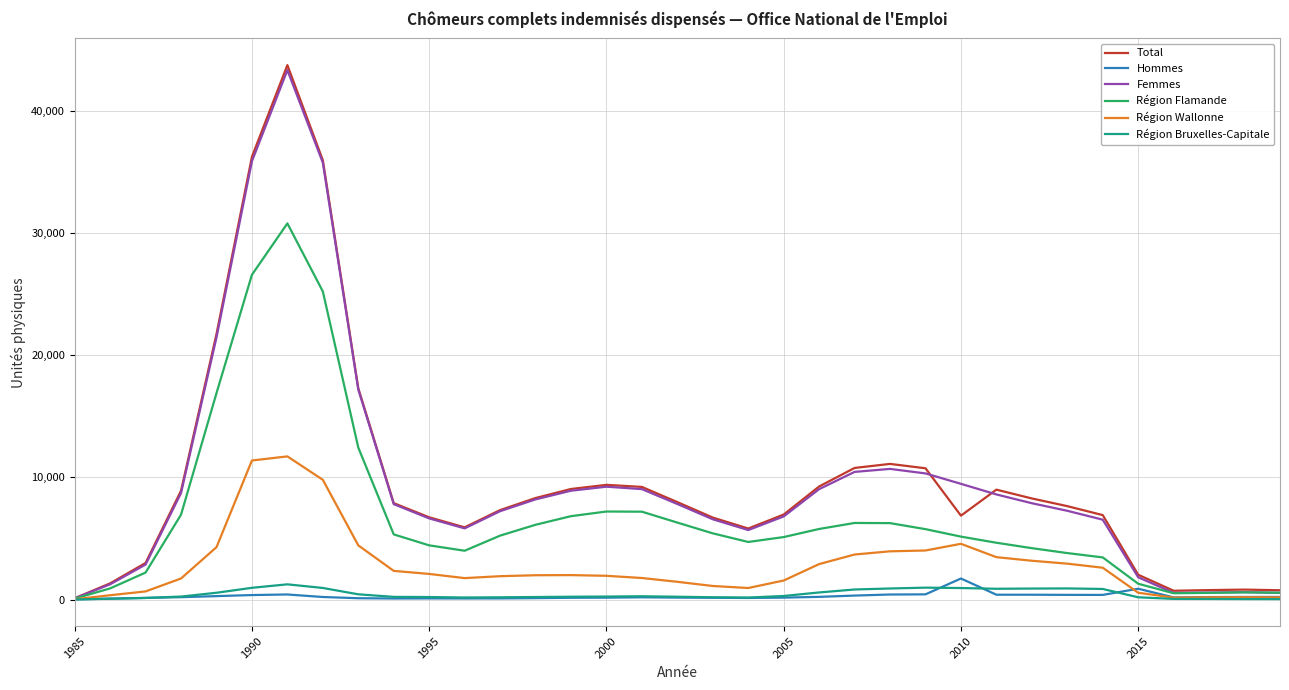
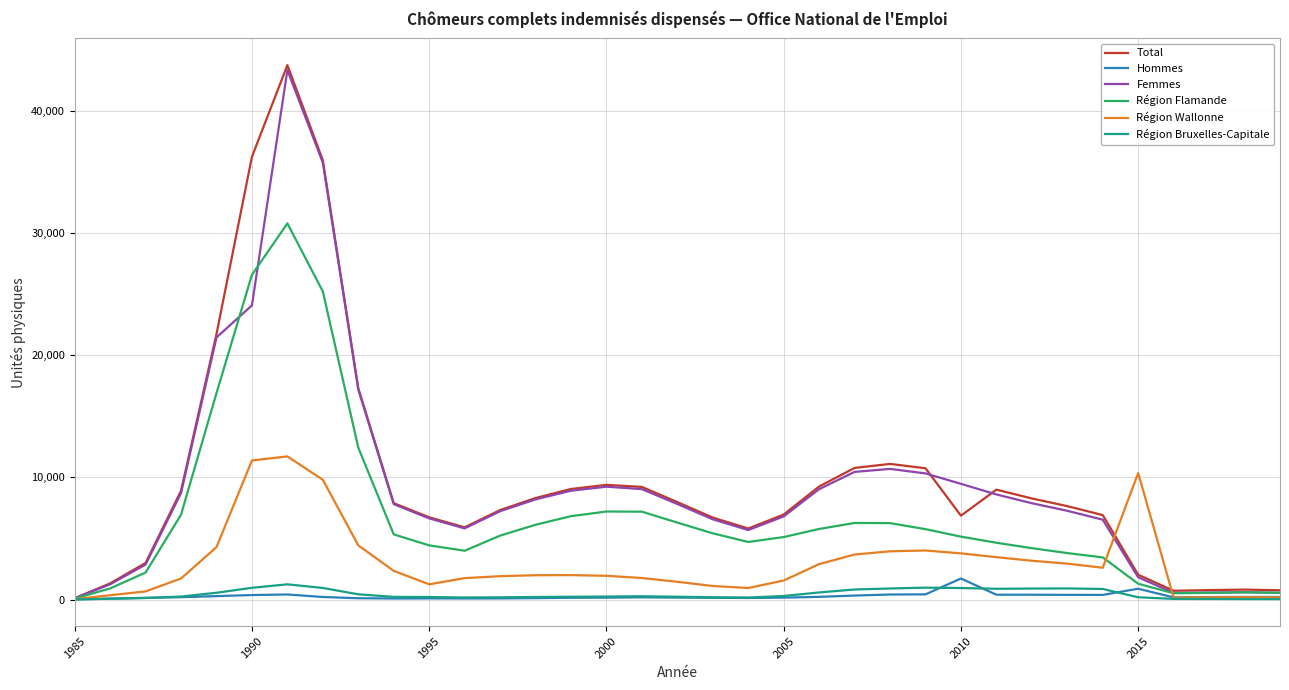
Femmes, 1990: 35,900 -> 24,100
Région Wallonne, 1995: 2,100 -> 1,200
Région Wallonne, 2010: 4,600 -> 3,800
Région Wallonne, 2015: 600 -> 10,400
